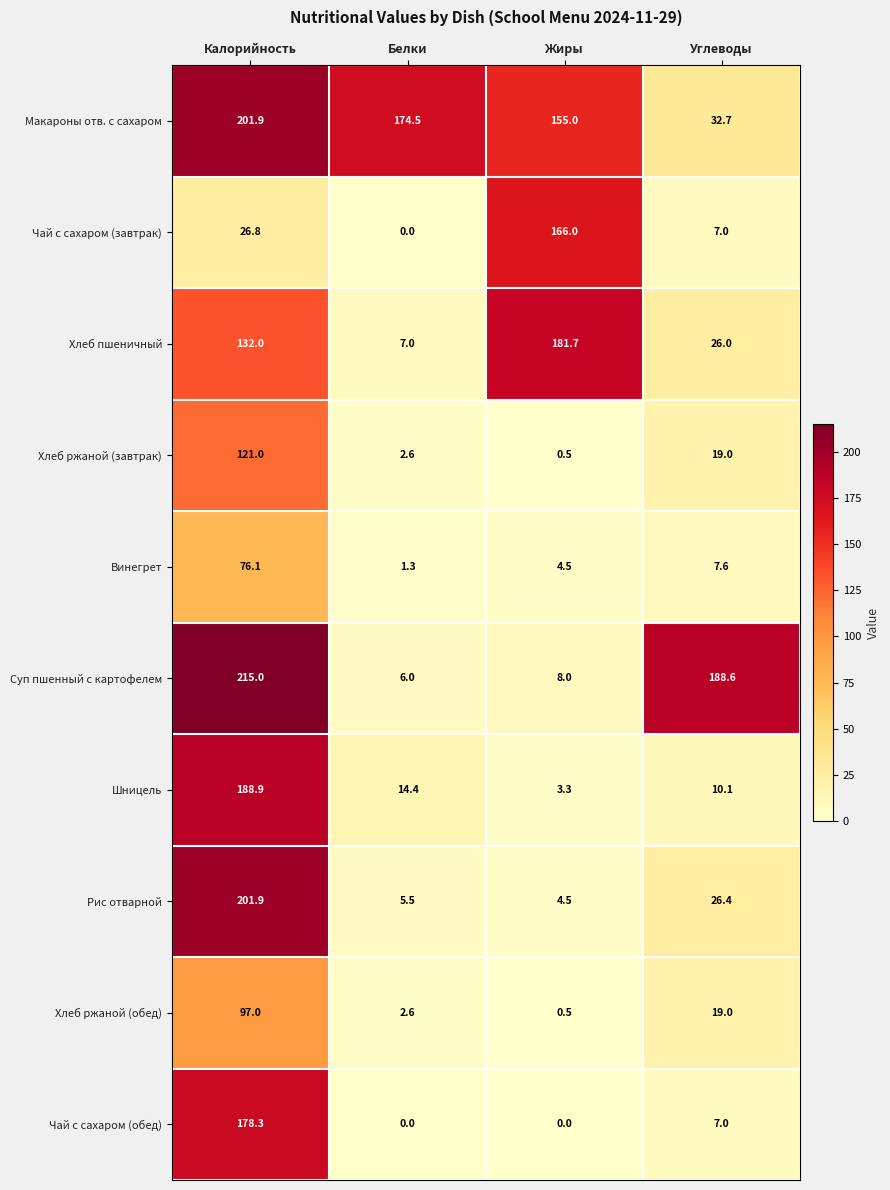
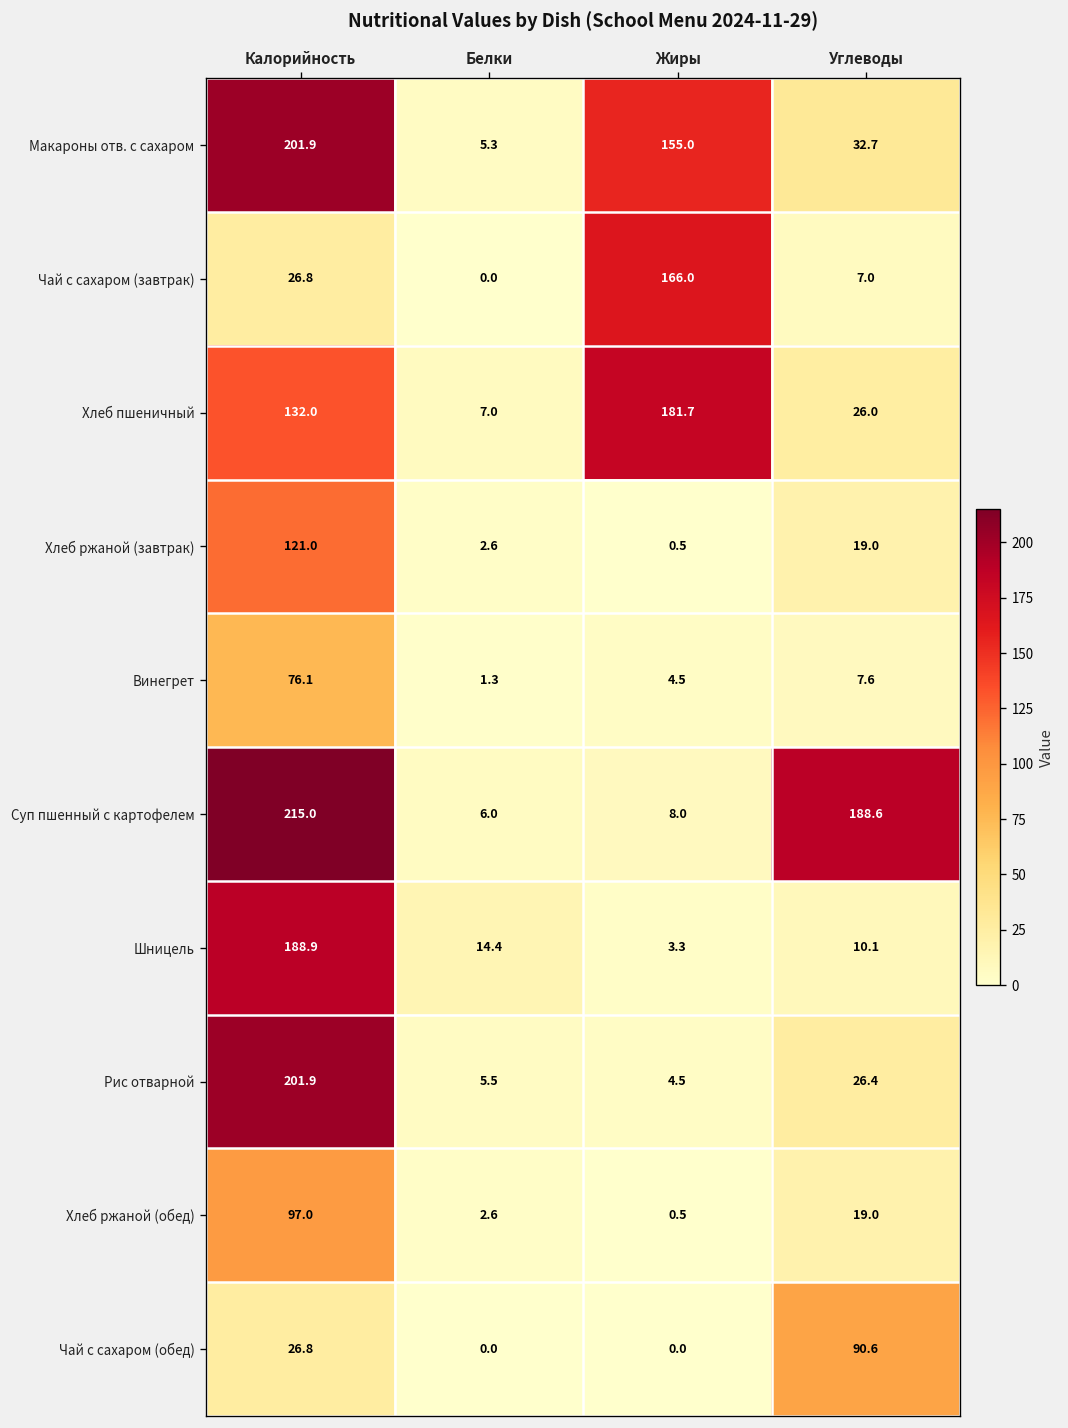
Макароны отв. с сахаром, Белки: 174.5 -> 5.3
Чай с сахаром (обед), Калорийность: 178.3 -> 26.8
Чай с сахаром (обед), Углеводы: 7.0 -> 90.6
